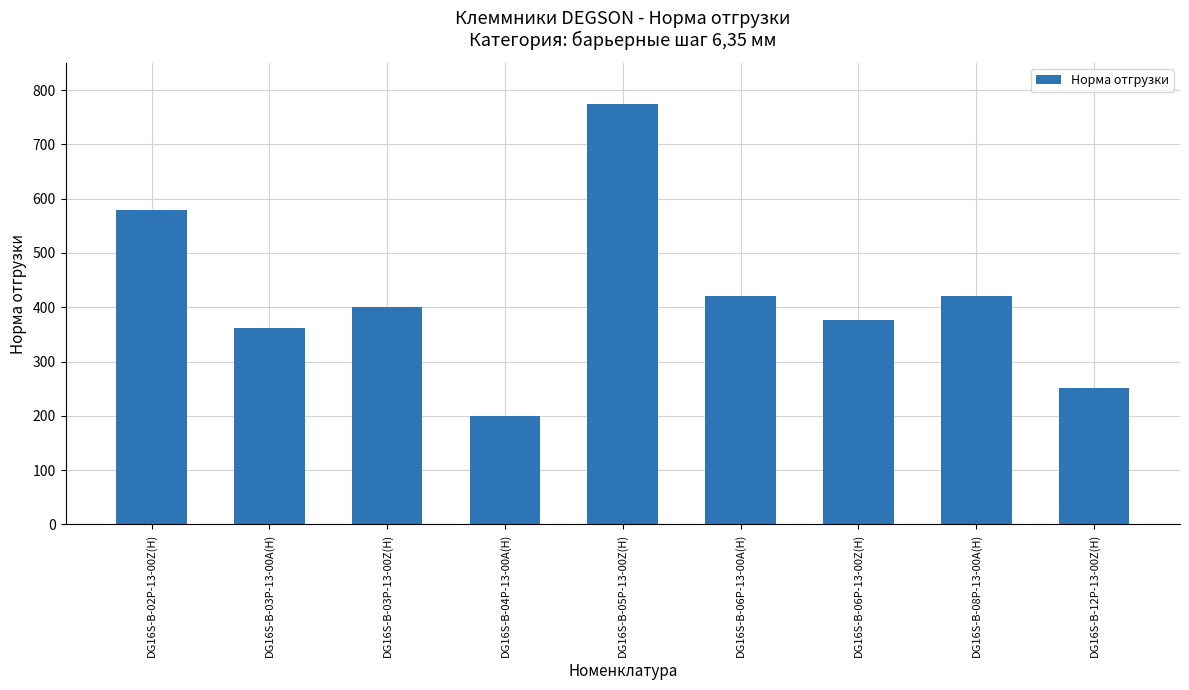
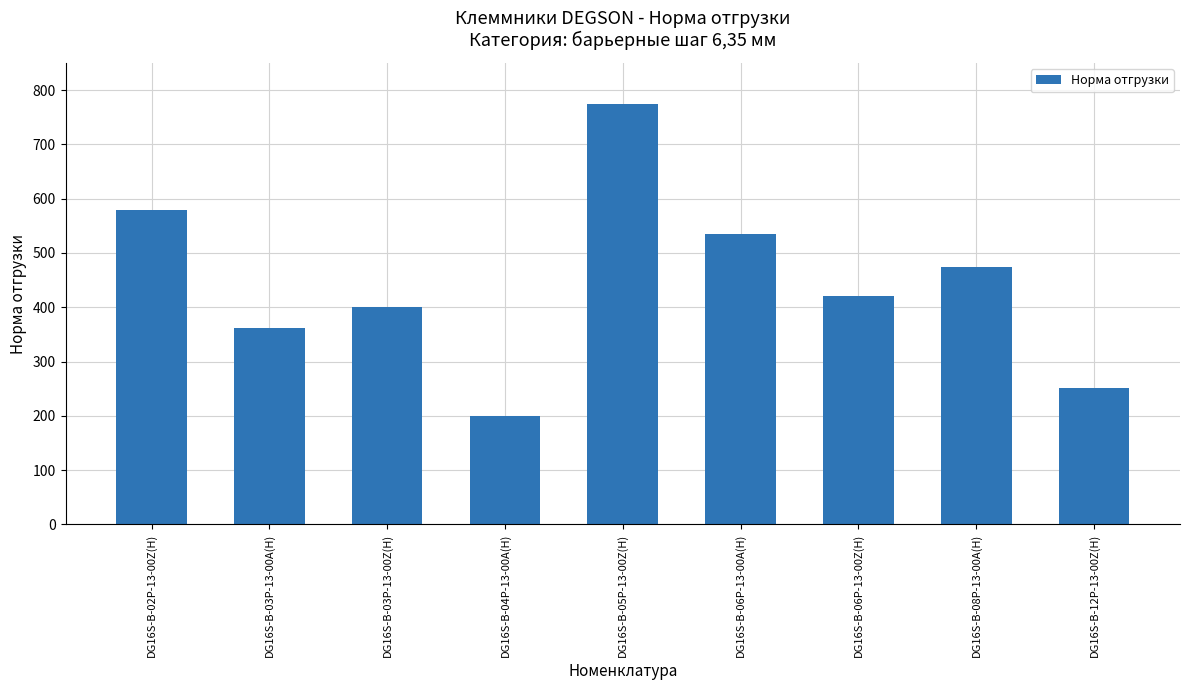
DG16S-B-06P-13-00A(H): 420 -> 540
DG16S-B-06P-13-00Z(H): 380 -> 420
DG16S-B-08P-13-00A(H): 420 -> 480
